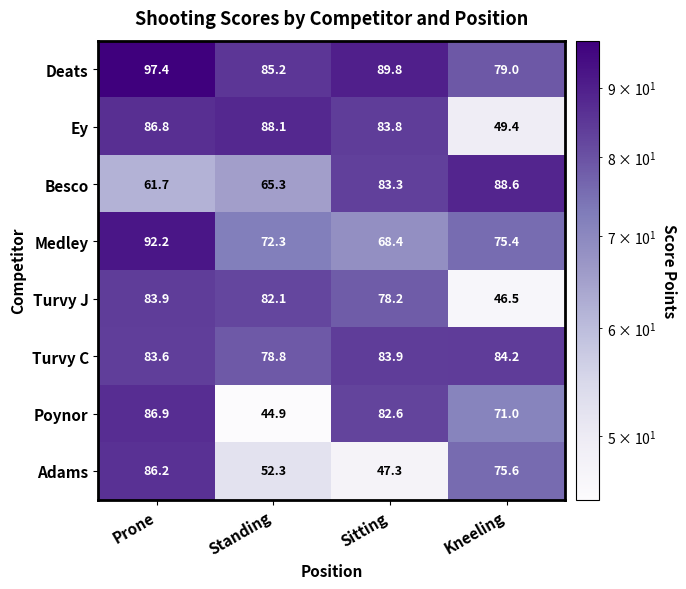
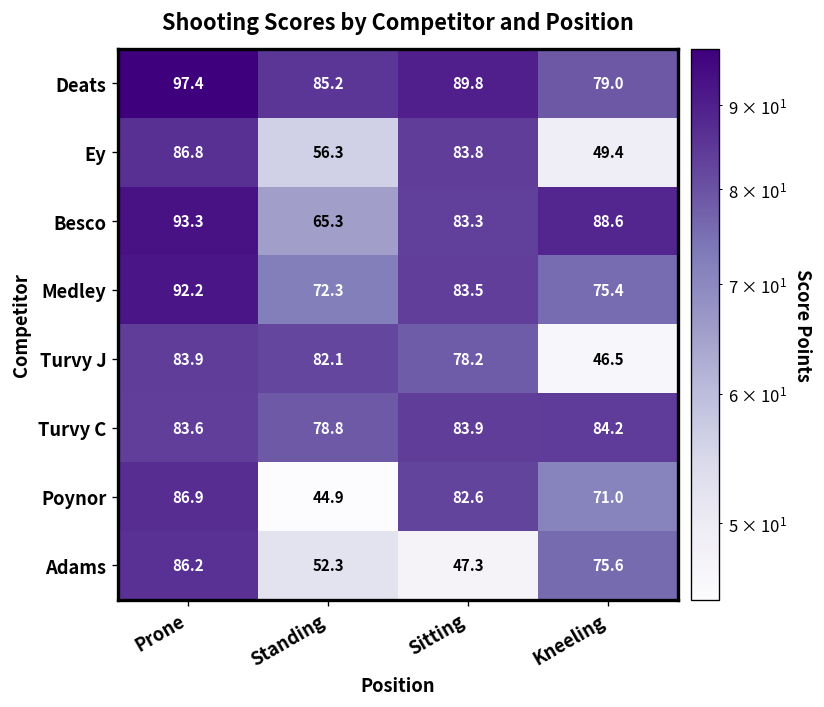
Ey, Standing: 88.1 -> 56.3
Besco, Prone: 61.7 -> 93.3
Medley, Sitting: 68.4 -> 83.5
